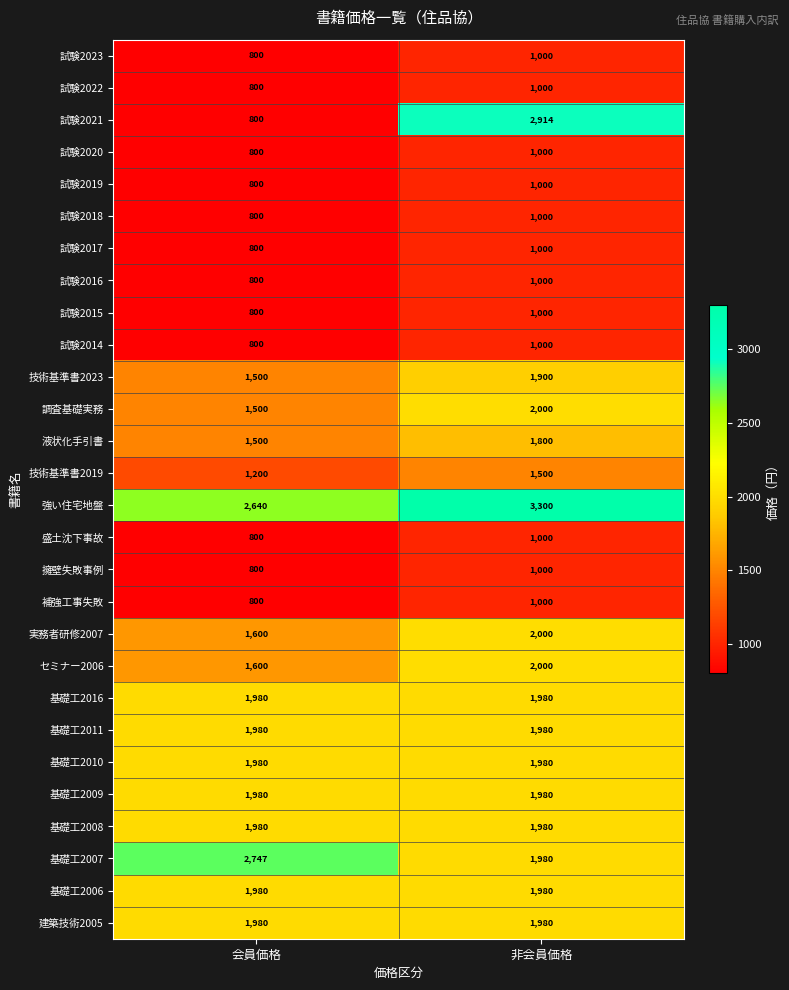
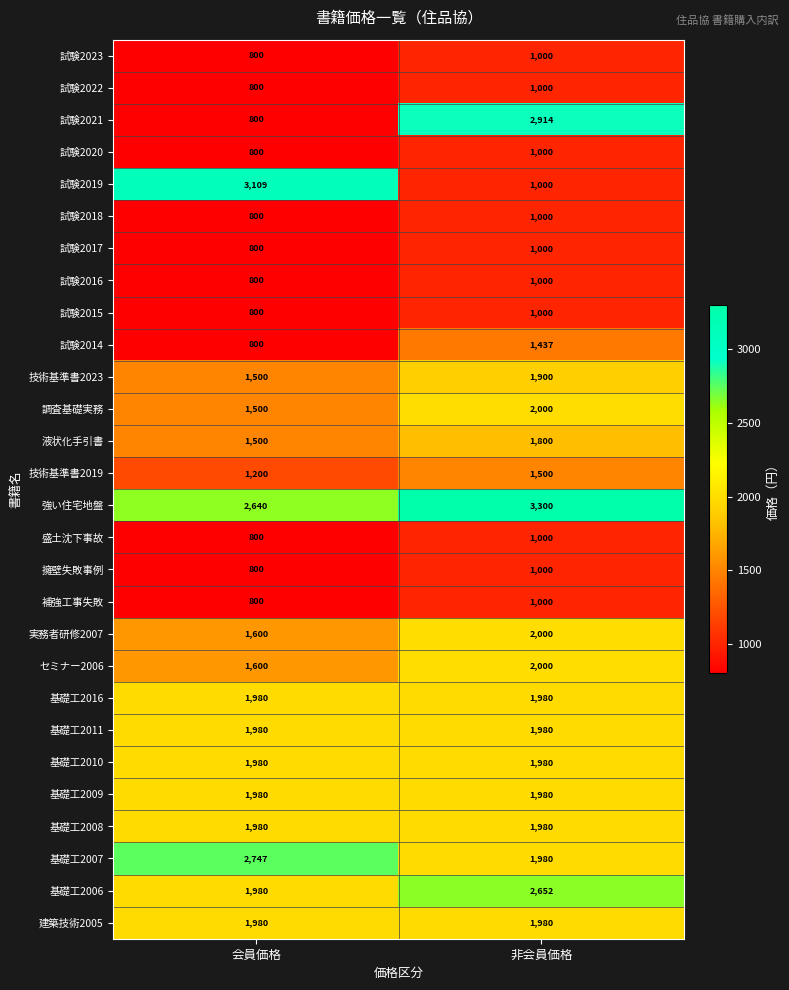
試験2019, 会員価格: 800 -> 3,109
試験2014, 非会員価格: 1,000 -> 1,437
基礎工2006, 非会員価格: 1,980 -> 2,652
